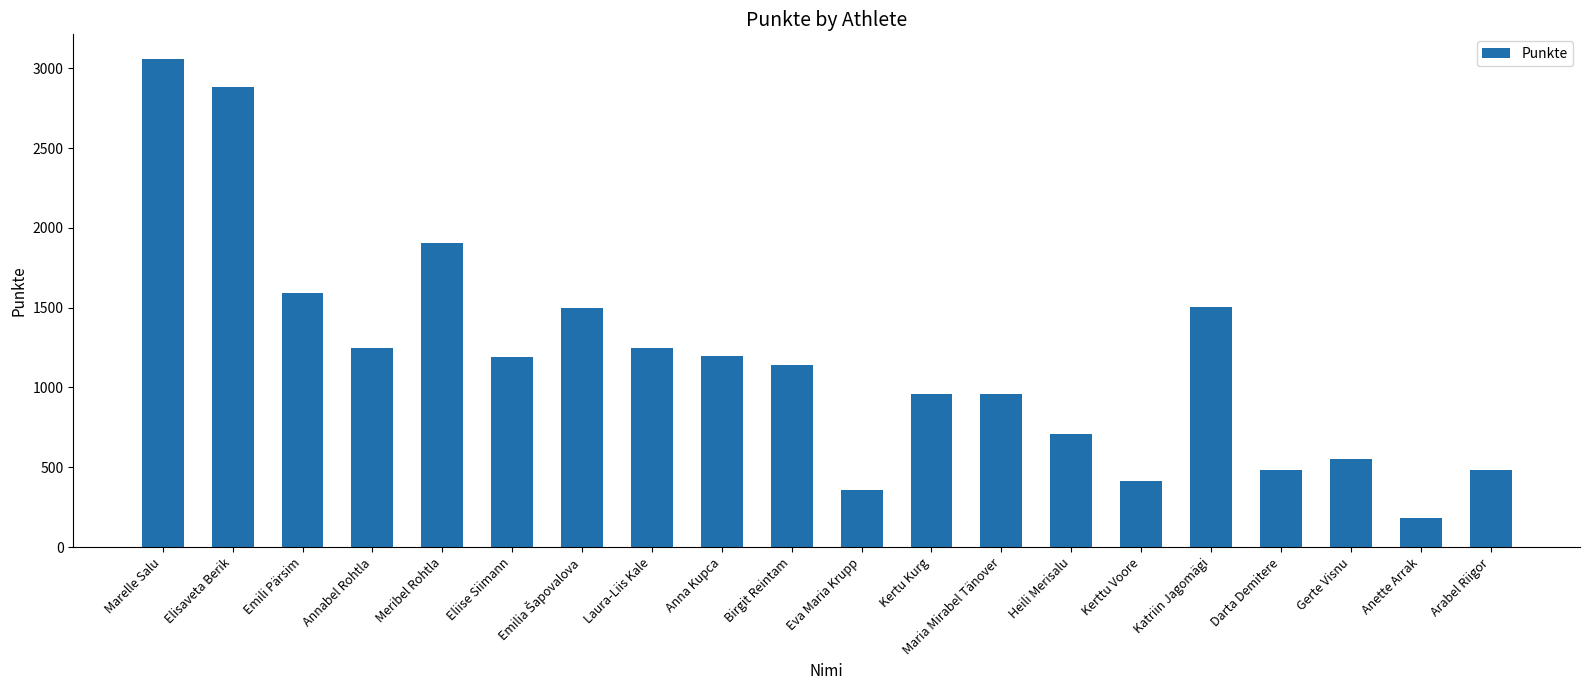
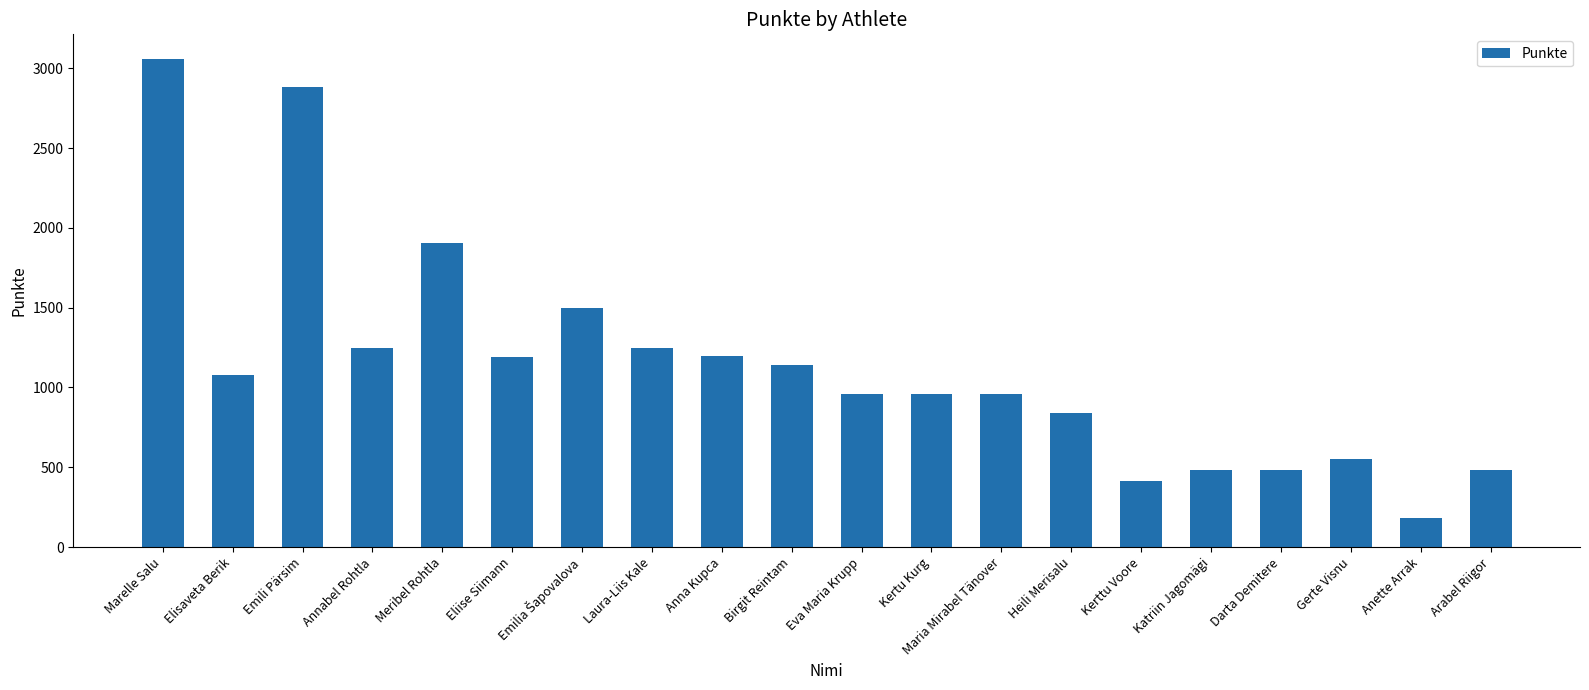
Elisaveta Berik: 2880 -> 1080
Emili Pärsim: 1590 -> 2880
Eva Maria Krupp: 360 -> 960
Heili Merisalu: 710 -> 840
Katriin Jagomägi: 1500 -> 480
